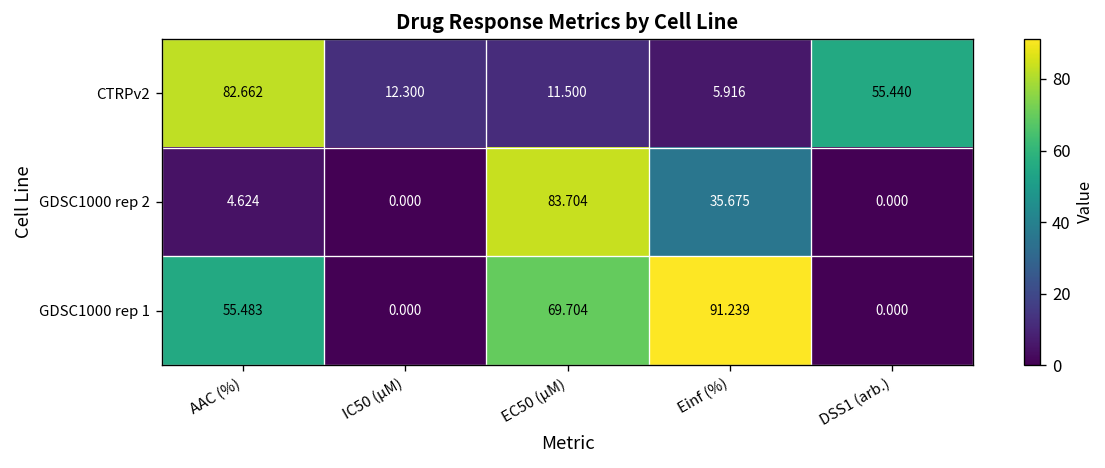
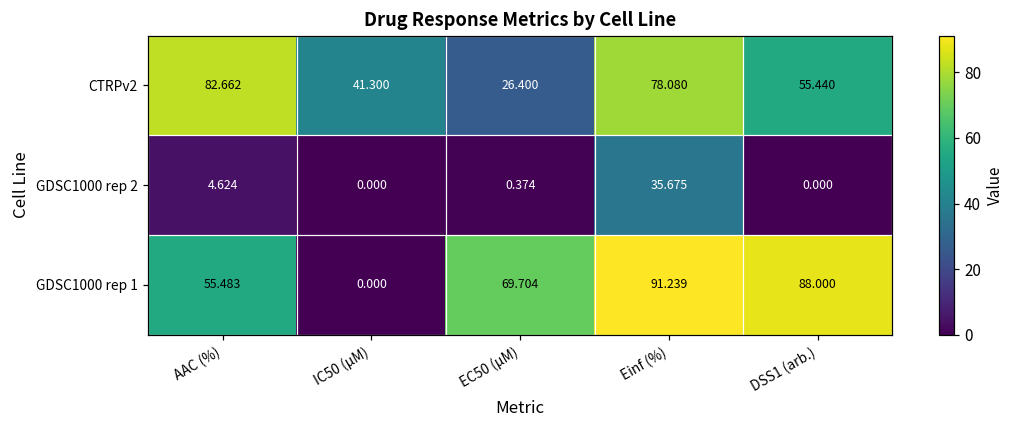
CTRPv2, IC50 (µM): 12.300 -> 41.300
CTRPv2, EC50 (µM): 11.500 -> 26.400
CTRPv2, Einf (%): 5.916 -> 78.080
GDSC1000 rep 2, EC50 (µM): 83.704 -> 0.374
GDSC1000 rep 1, DSS1 (arb.): 0.000 -> 88.000
